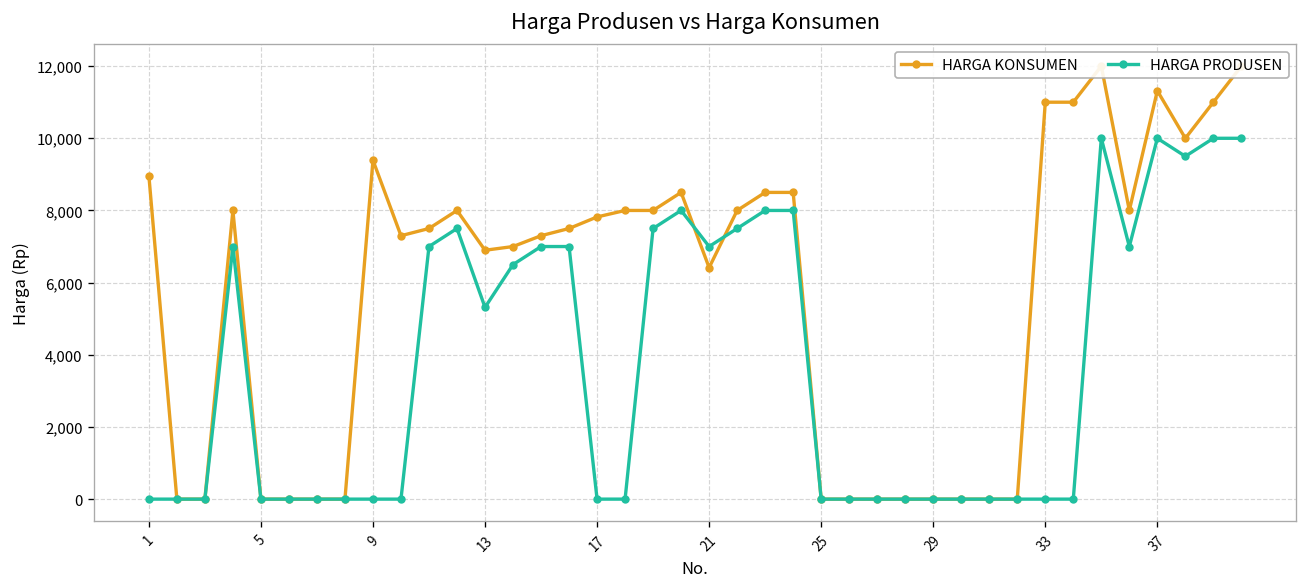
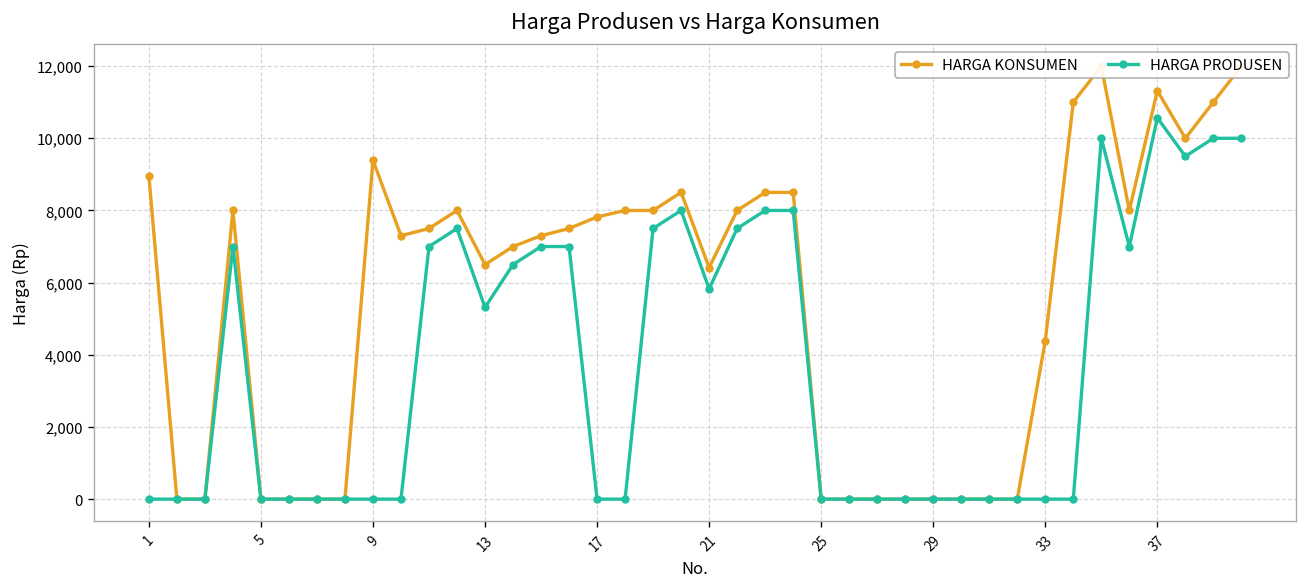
HARGA KONSUMEN, 13: 6,900 -> 6,500
HARGA PRODUSEN, 21: 7,000 -> 5,800
HARGA KONSUMEN, 33: 11,000 -> 4,400
HARGA PRODUSEN, 37: 10,000 -> 10,600
